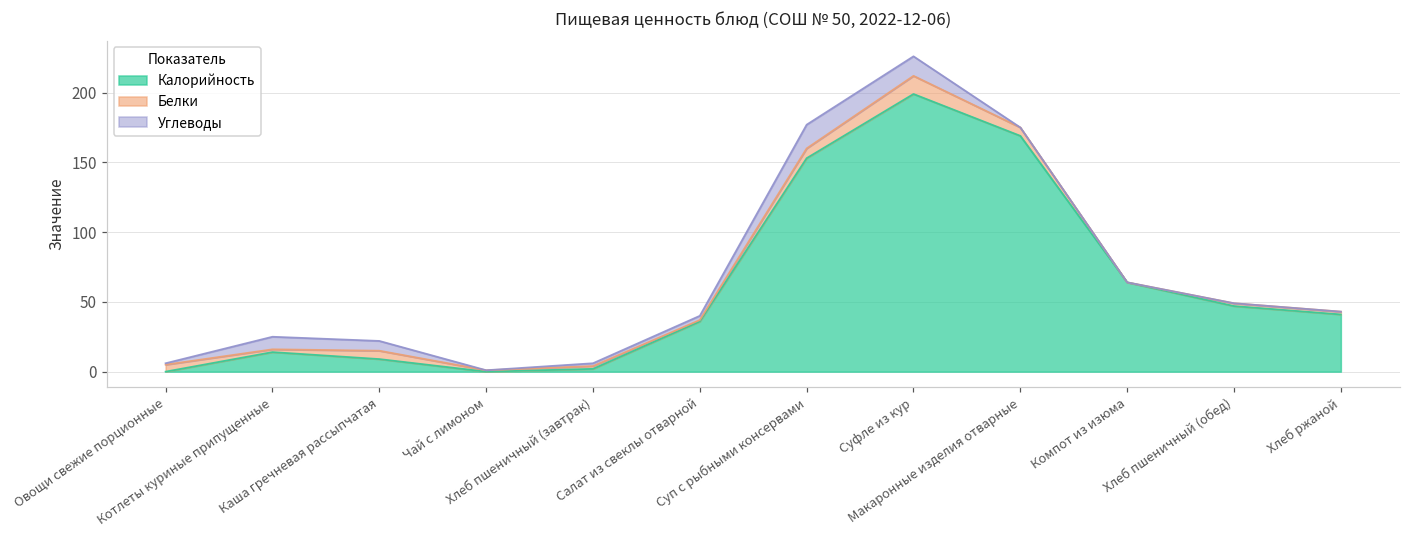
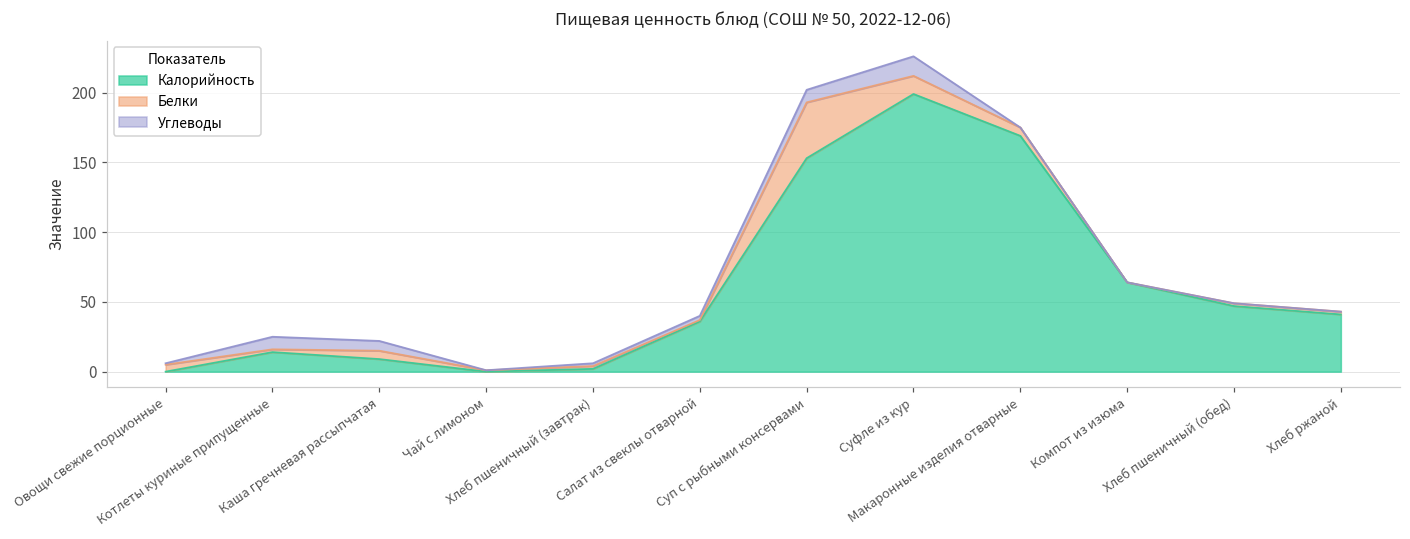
Белки, Суп с рыбными консервами: 7 -> 40
Углеводы, Суп с рыбными консервами: 17 -> 9
